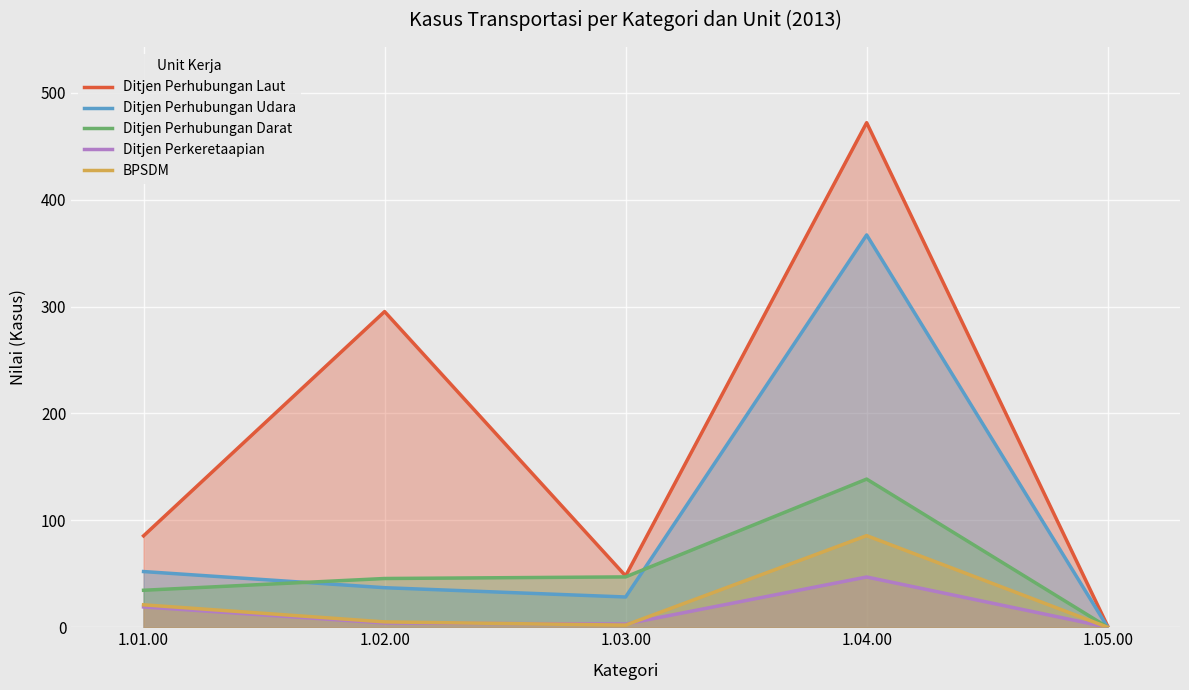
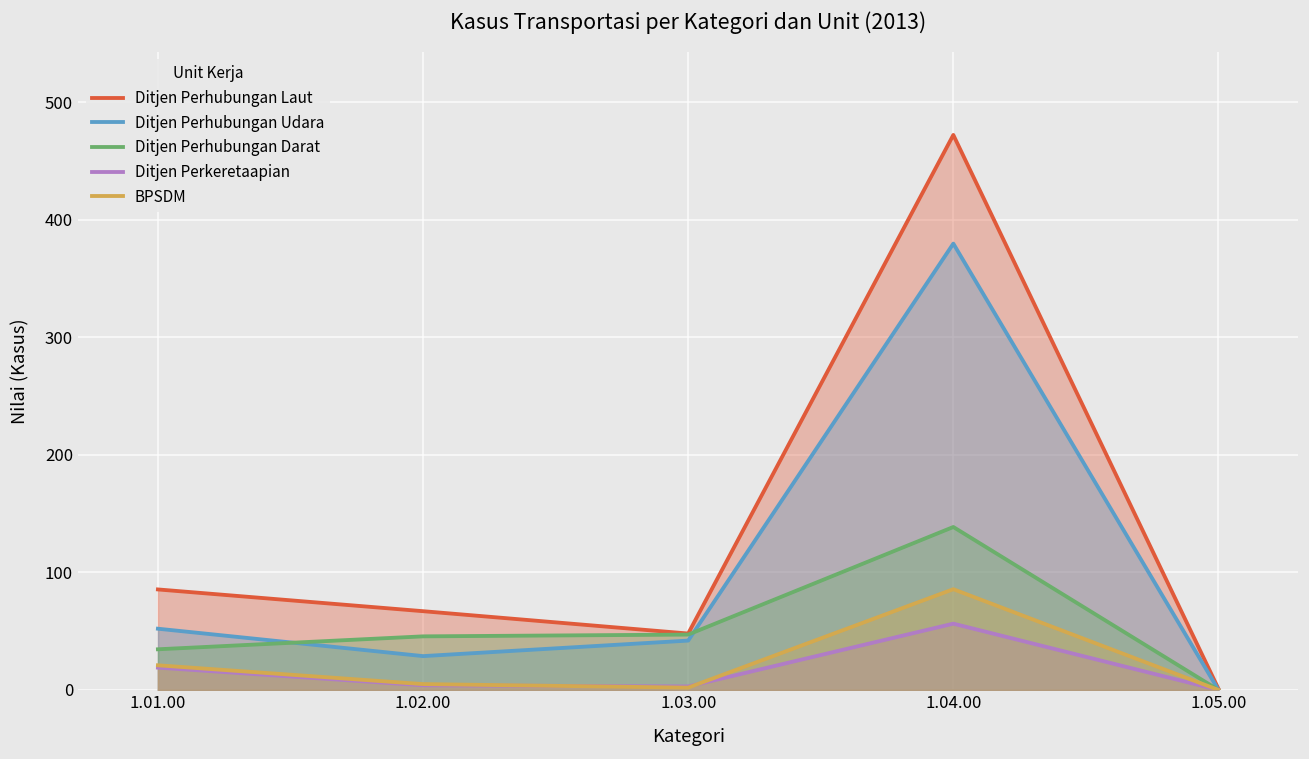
Ditjen Perhubungan Laut, 1.02.00: 295 -> 67
Ditjen Perhubungan Udara, 1.02.00: 37 -> 29
Ditjen Perhubungan Udara, 1.03.00: 28 -> 42
Ditjen Perhubungan Udara, 1.04.00: 367 -> 380
Ditjen Perkeretaapian, 1.04.00: 47 -> 56
